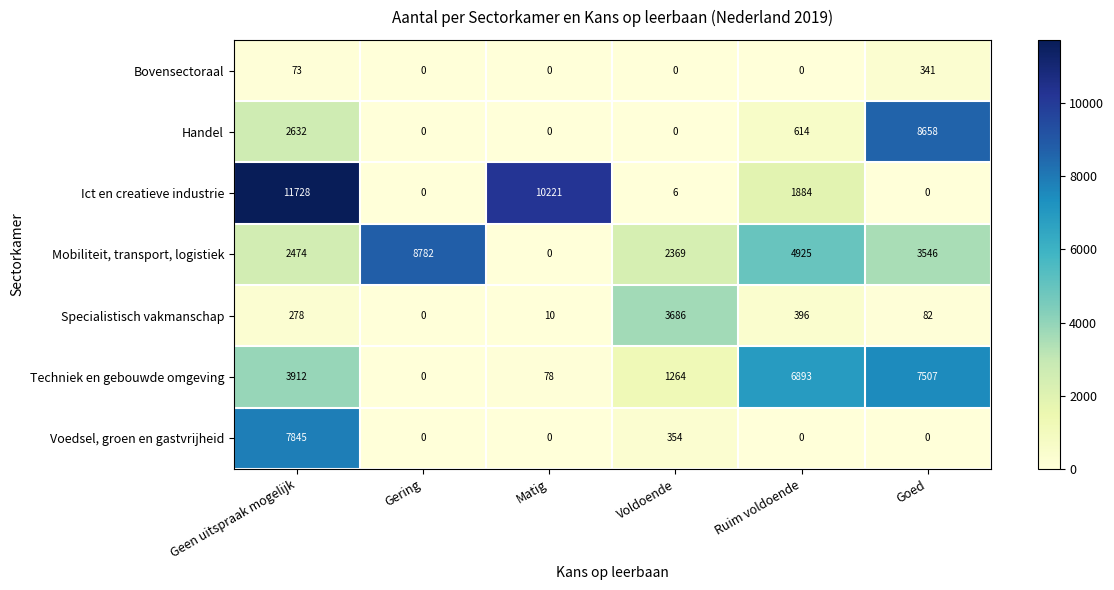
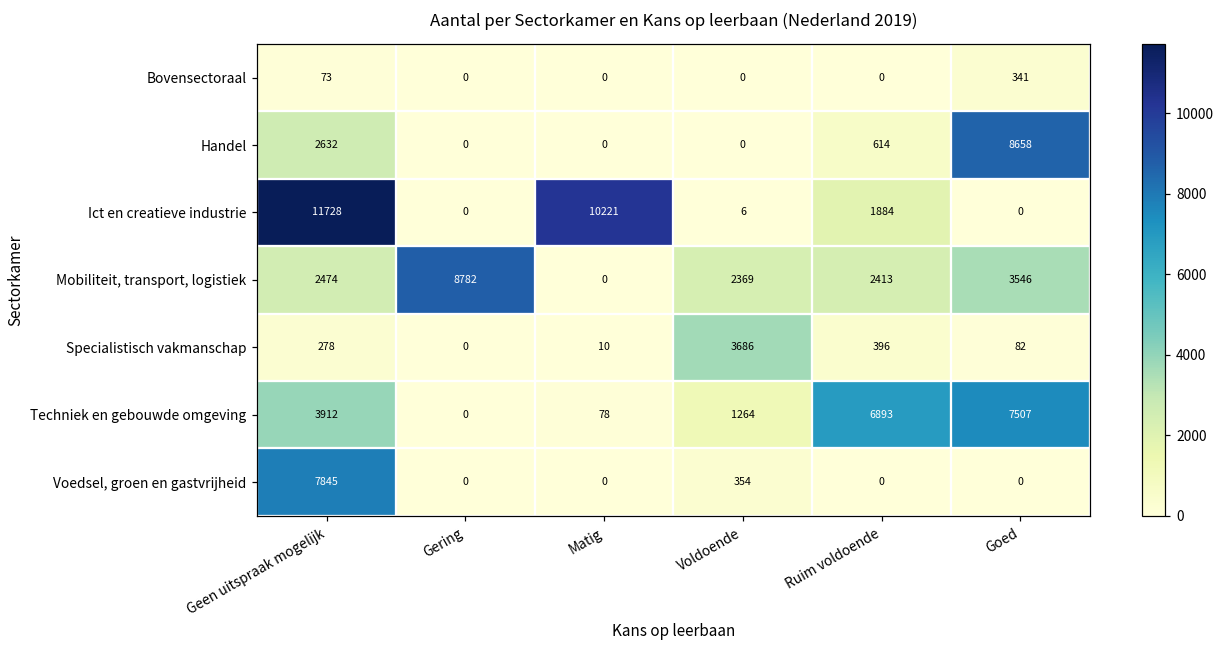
Mobiliteit, transport, logistiek, Ruim voldoende: 4925 -> 2413
